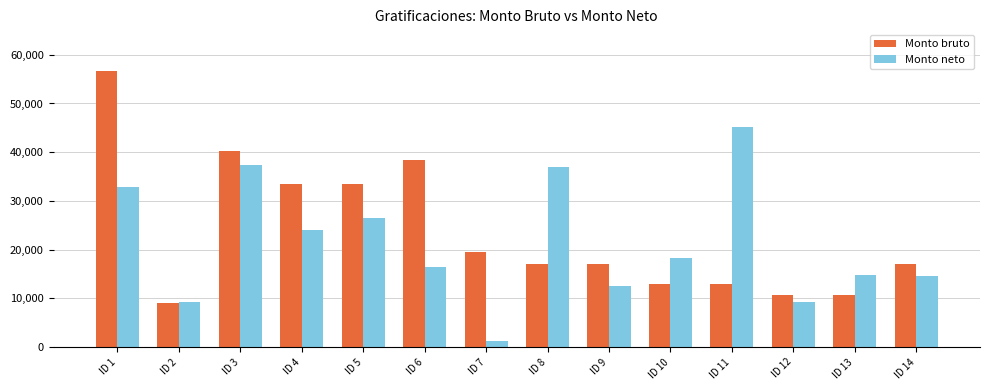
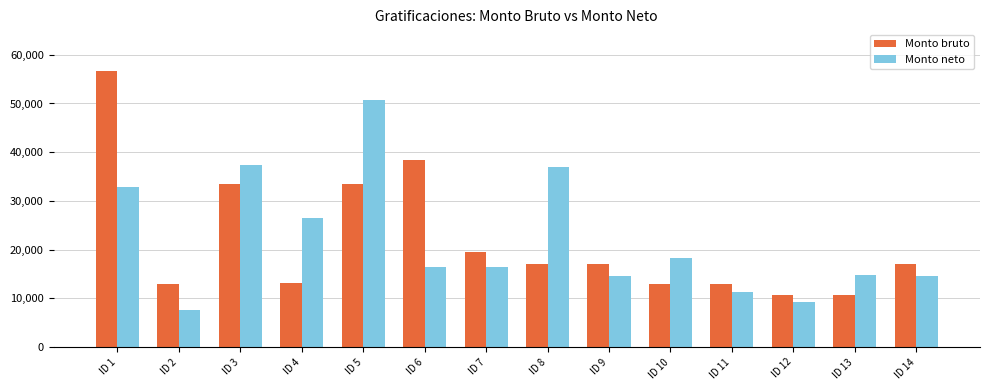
Monto bruto, ID 2: 9,000 -> 13,000
Monto neto, ID 2: 9,000 -> 8,000
Monto bruto, ID 3: 40,000 -> 33,000
Monto bruto, ID 4: 33,000 -> 13,000
Monto neto, ID 4: 24,000 -> 27,000
Monto neto, ID 5: 27,000 -> 51,000
Monto neto, ID 7: 1,000 -> 16,000
Monto neto, ID 9: 13,000 -> 15,000
Monto neto, ID 11: 45,000 -> 11,000
